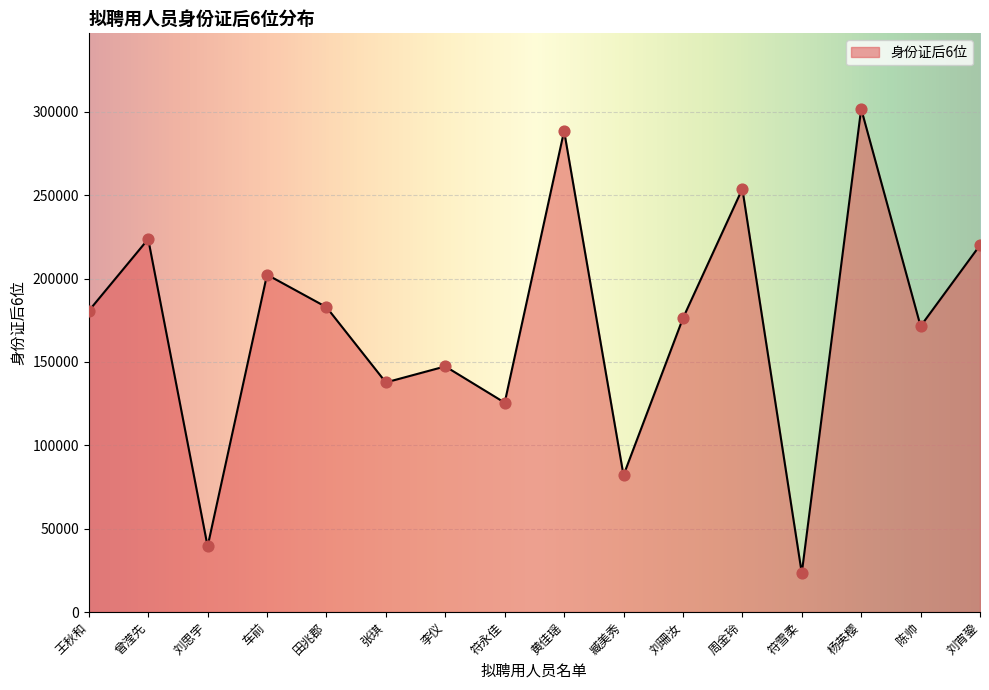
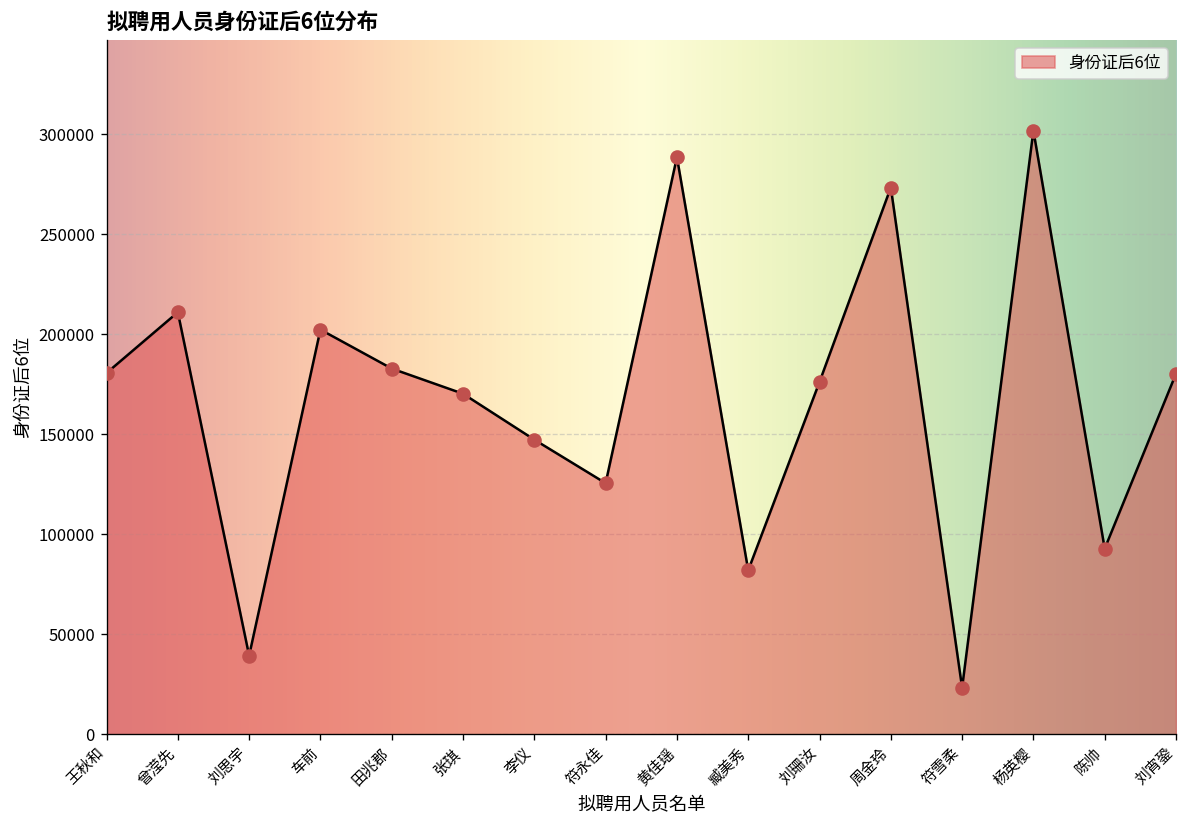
曾滢先: 224000 -> 211000
张琪: 138000 -> 170000
周金玲: 254000 -> 273000
陈帅: 171000 -> 93000
刘宵銎: 220000 -> 180000
